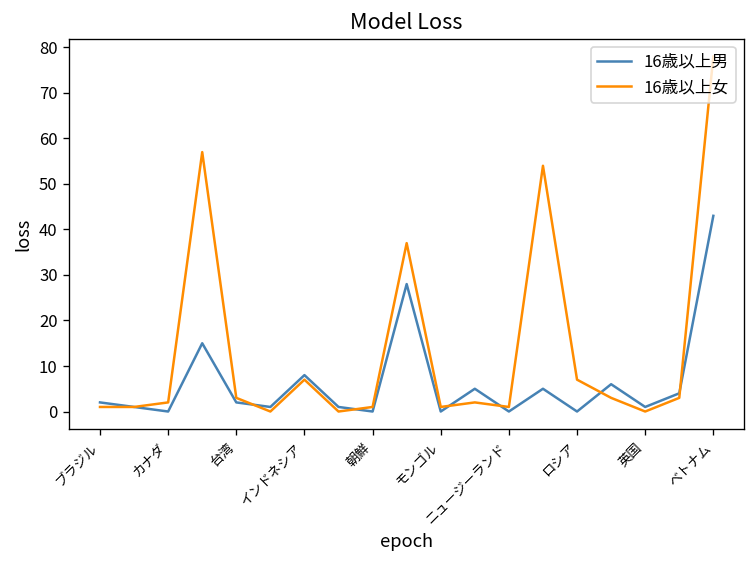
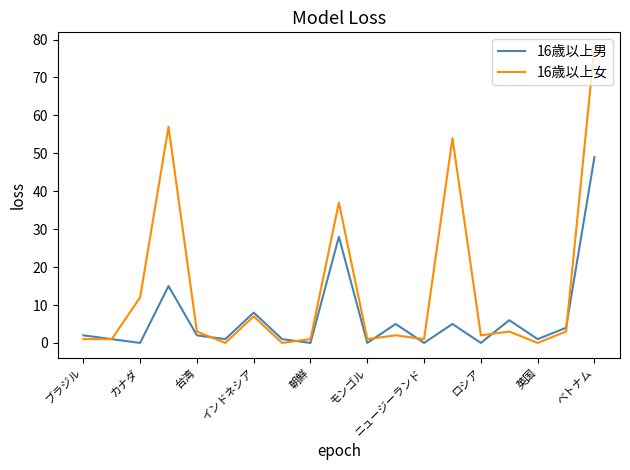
16歳以上女, カナダ: 2 -> 12
16歳以上女, ロシア: 7 -> 2
16歳以上男, ベトナム: 43 -> 49
